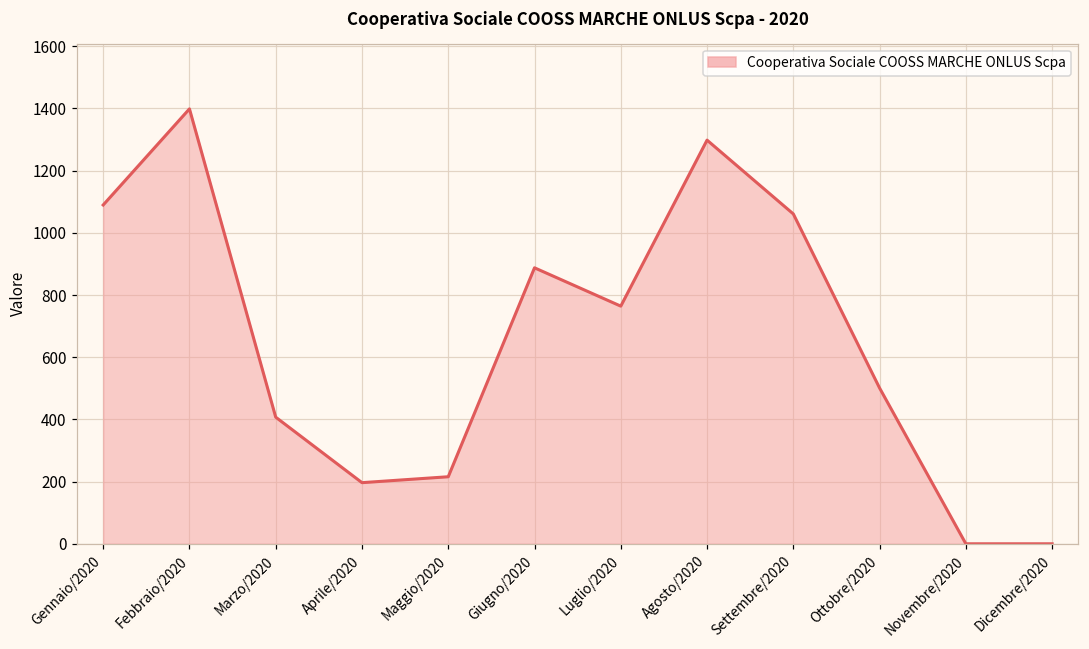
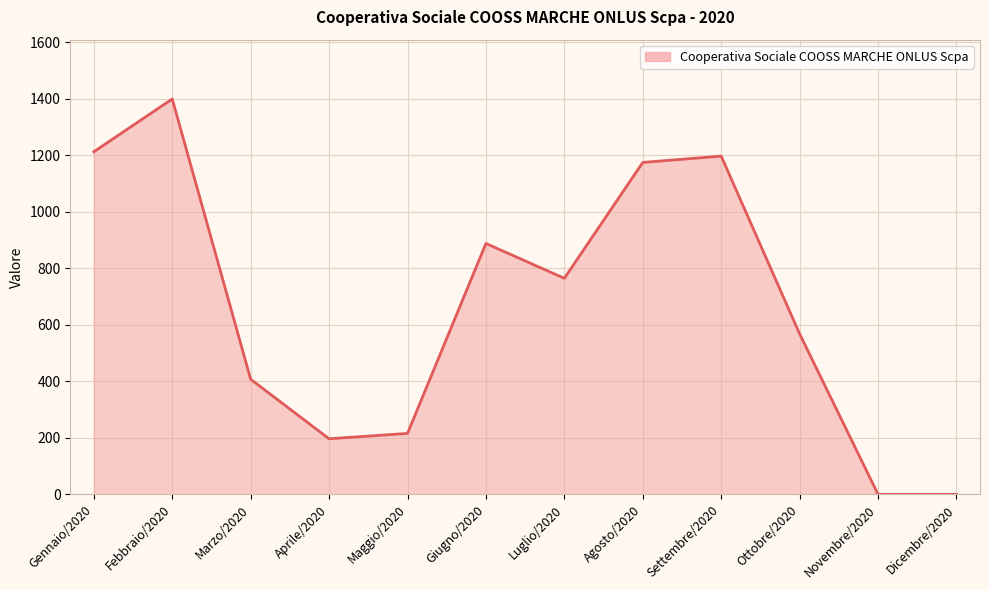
Gennaio/2020: 1090 -> 1210
Agosto/2020: 1300 -> 1170
Settembre/2020: 1060 -> 1200
Ottobre/2020: 500 -> 570
